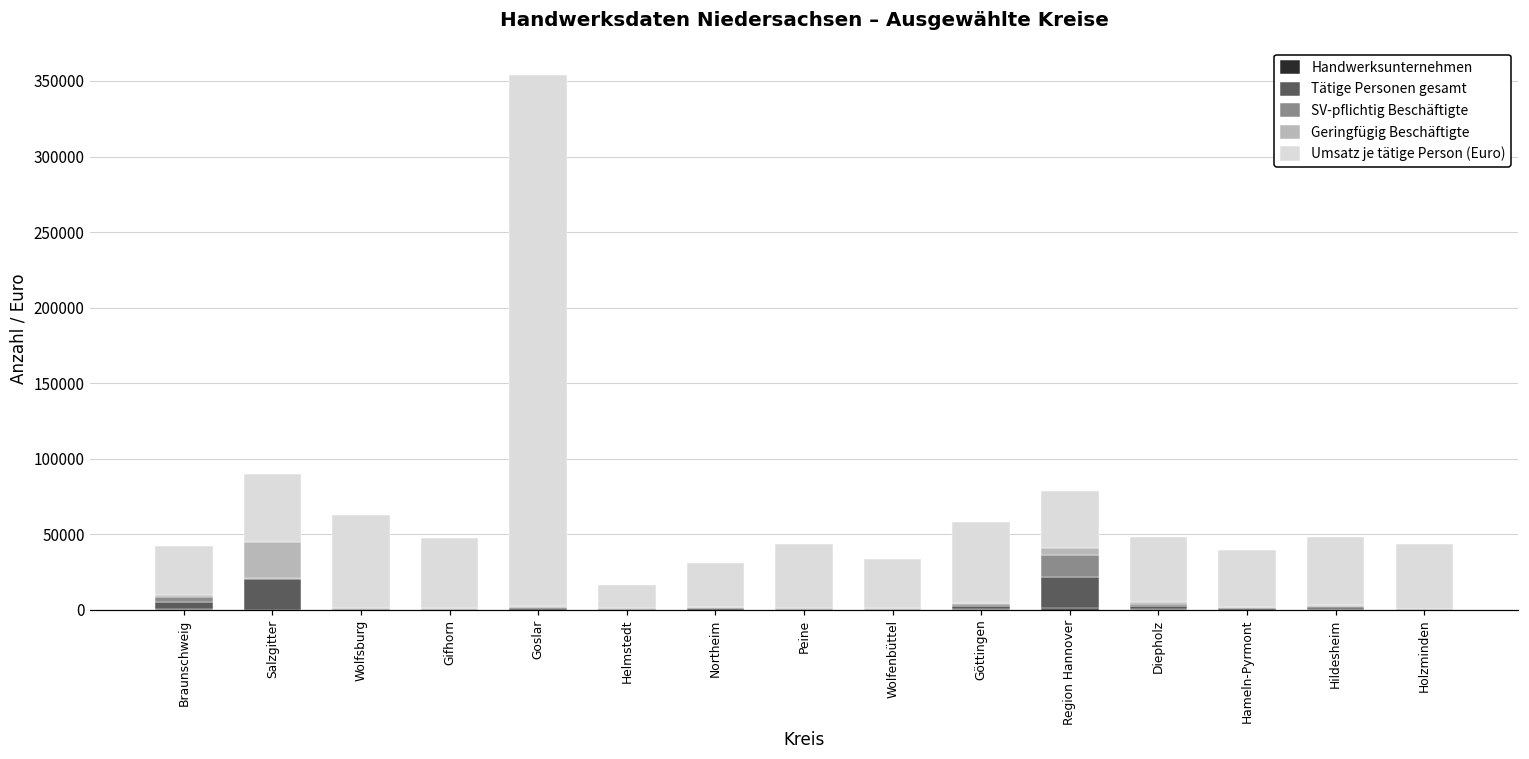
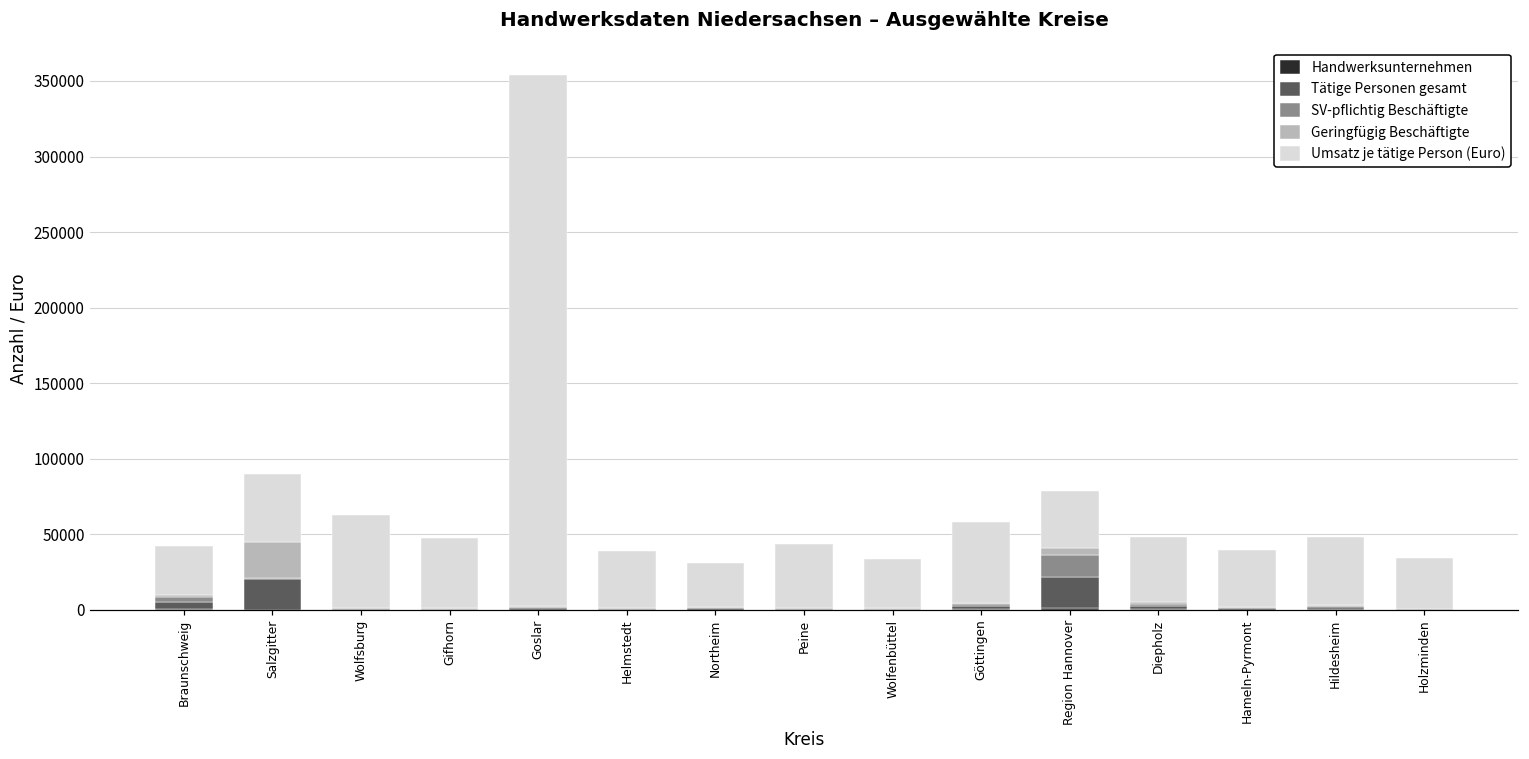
Umsatz je tätige Person (Euro), Helmstedt: 15000 -> 38000
Umsatz je tätige Person (Euro), Holzminden: 43000 -> 34000
